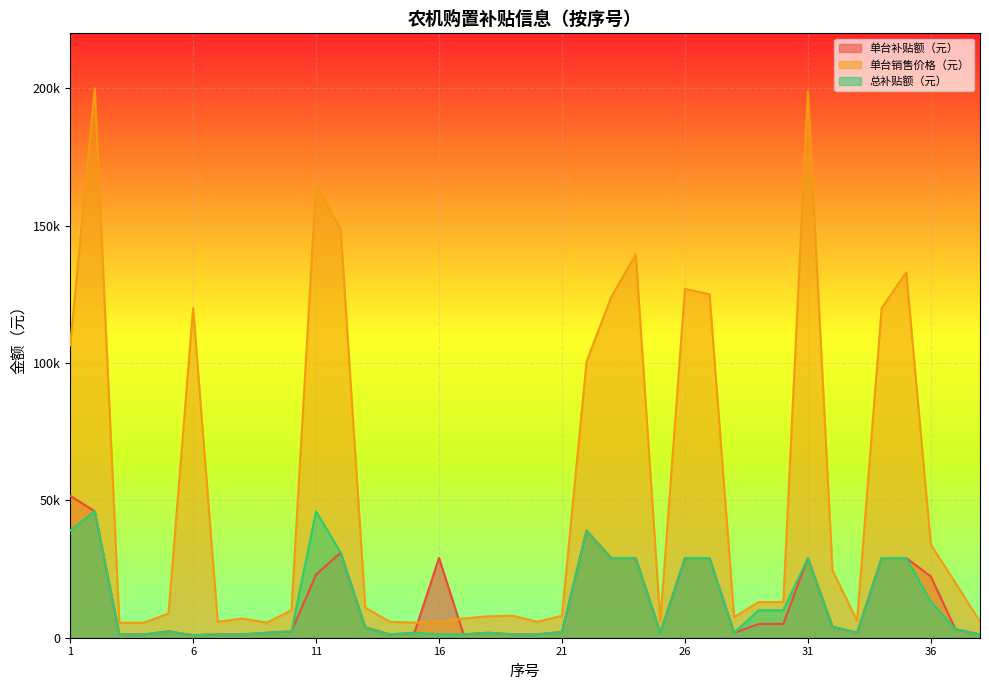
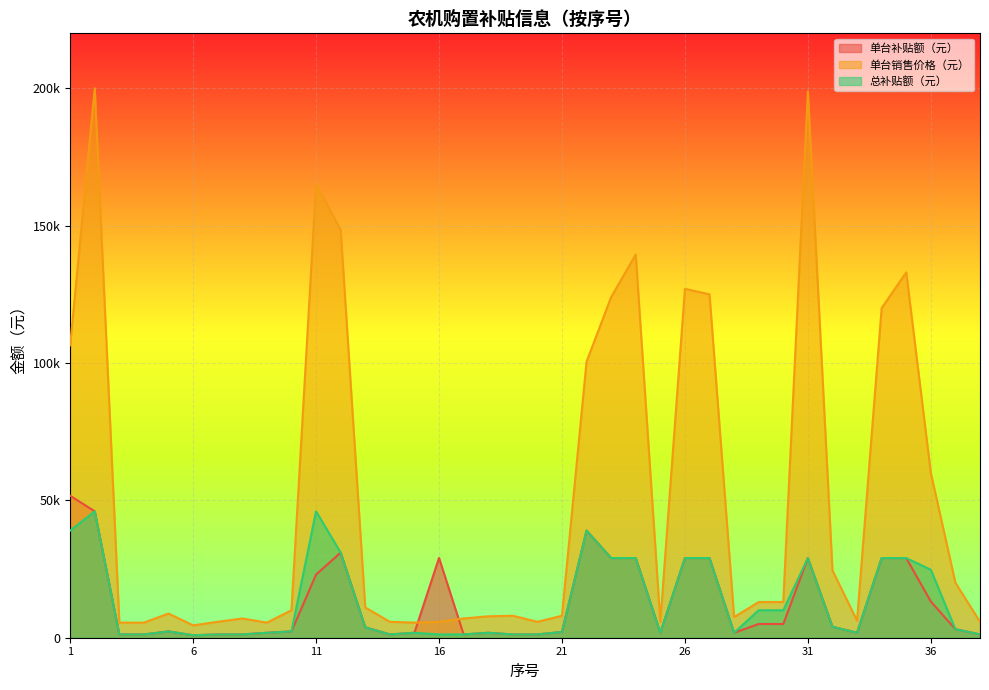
单台销售价格（元）, 6: 120000 -> 5000
单台补贴额（元）, 36: 22000 -> 13000
单台销售价格（元）, 36: 34000 -> 60000
总补贴额（元）, 36: 13000 -> 25000
